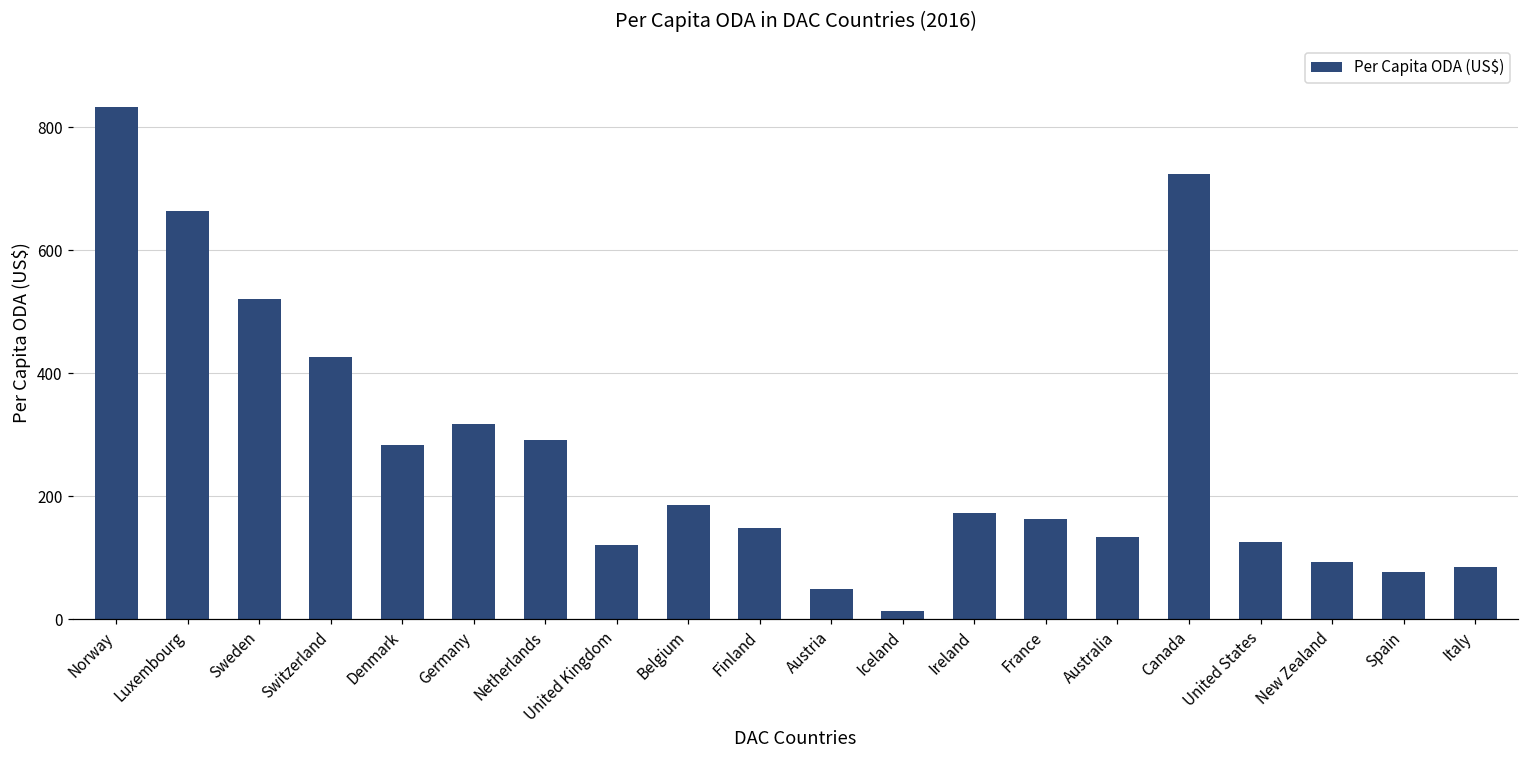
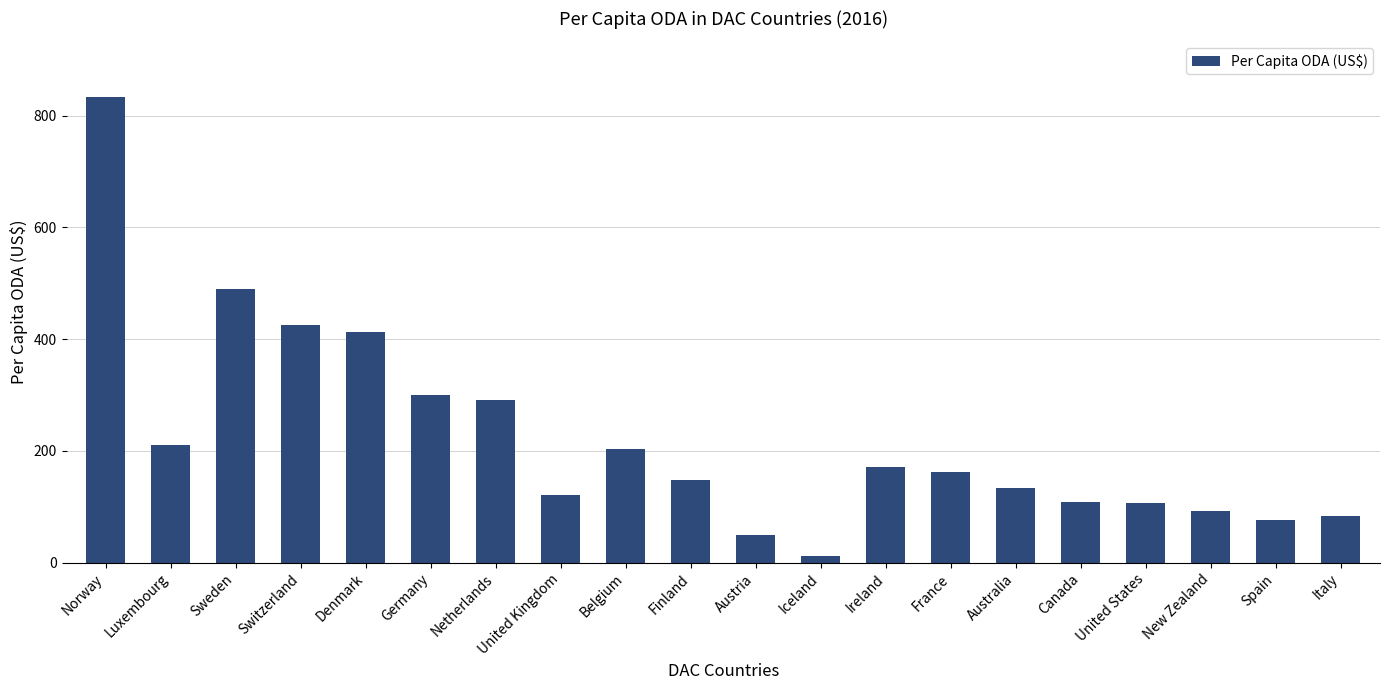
Luxembourg: 660 -> 210
Sweden: 520 -> 490
Denmark: 280 -> 410
Germany: 320 -> 300
Belgium: 190 -> 200
Canada: 720 -> 110
United States: 120 -> 110
